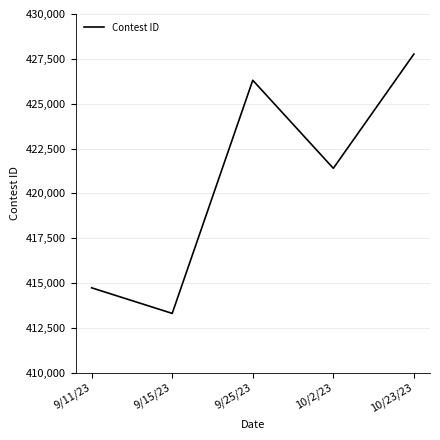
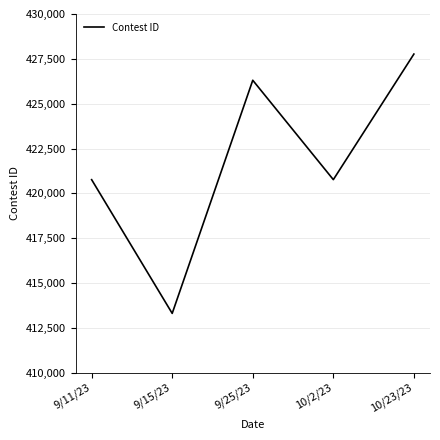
9/11/23: 414,700 -> 420,800
10/2/23: 421,400 -> 420,800
